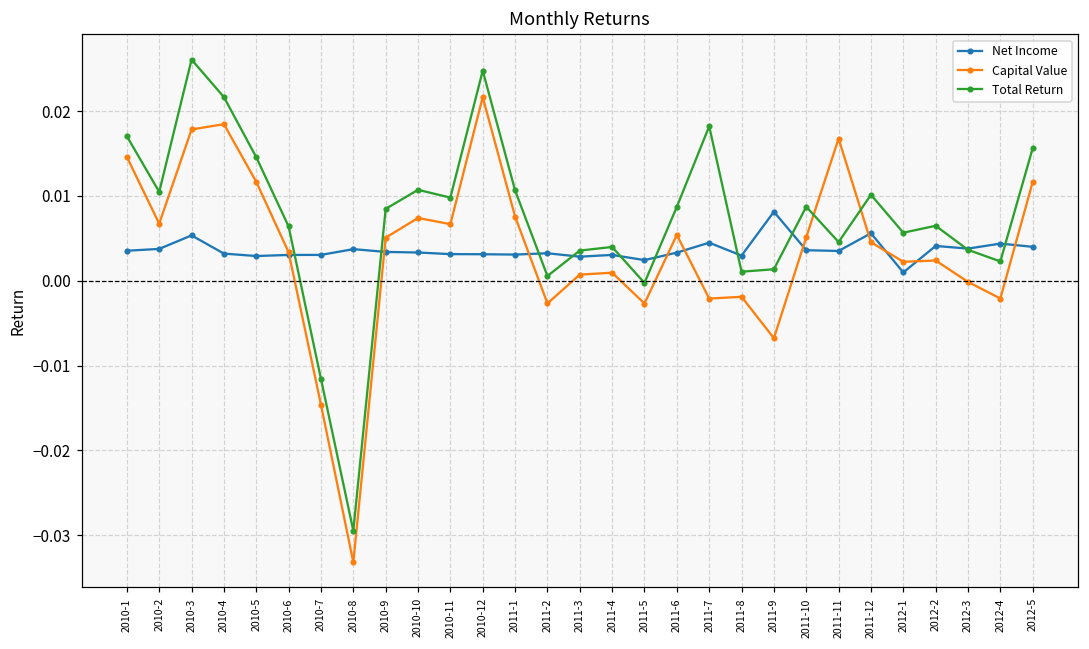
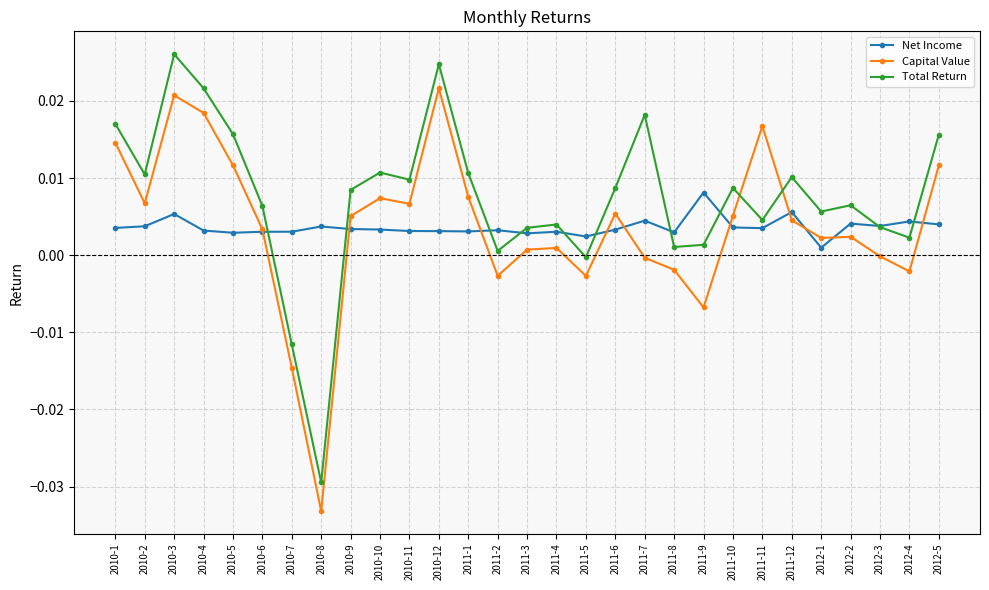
Capital Value, 2010-3: 0.018 -> 0.021
Total Return, 2010-5: 0.015 -> 0.016
Capital Value, 2011-7: -0.002 -> 0.000
